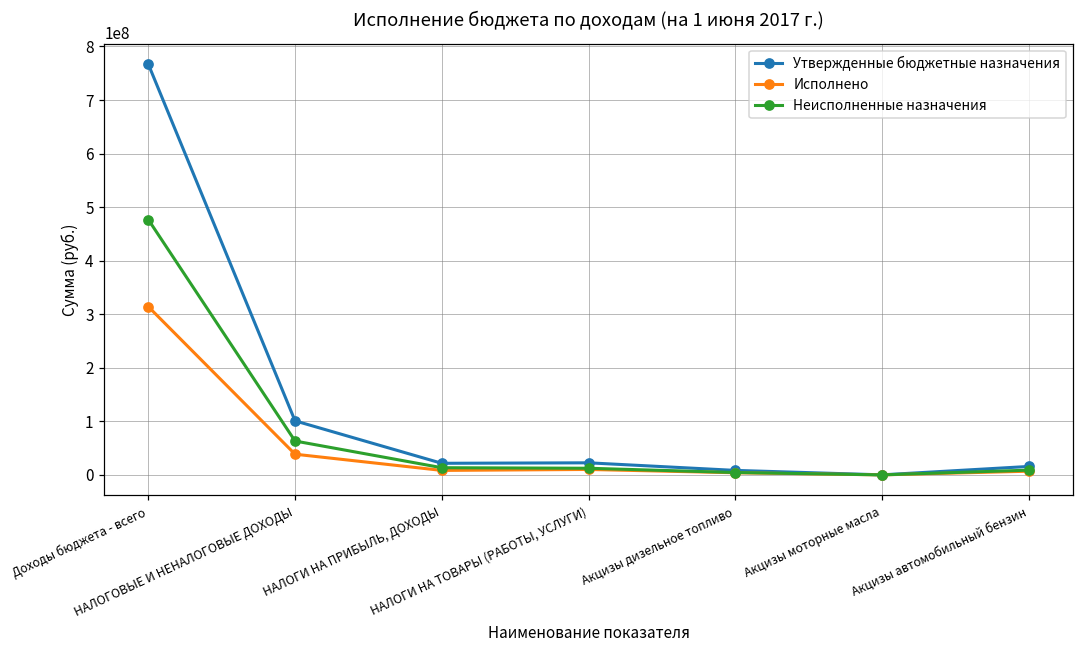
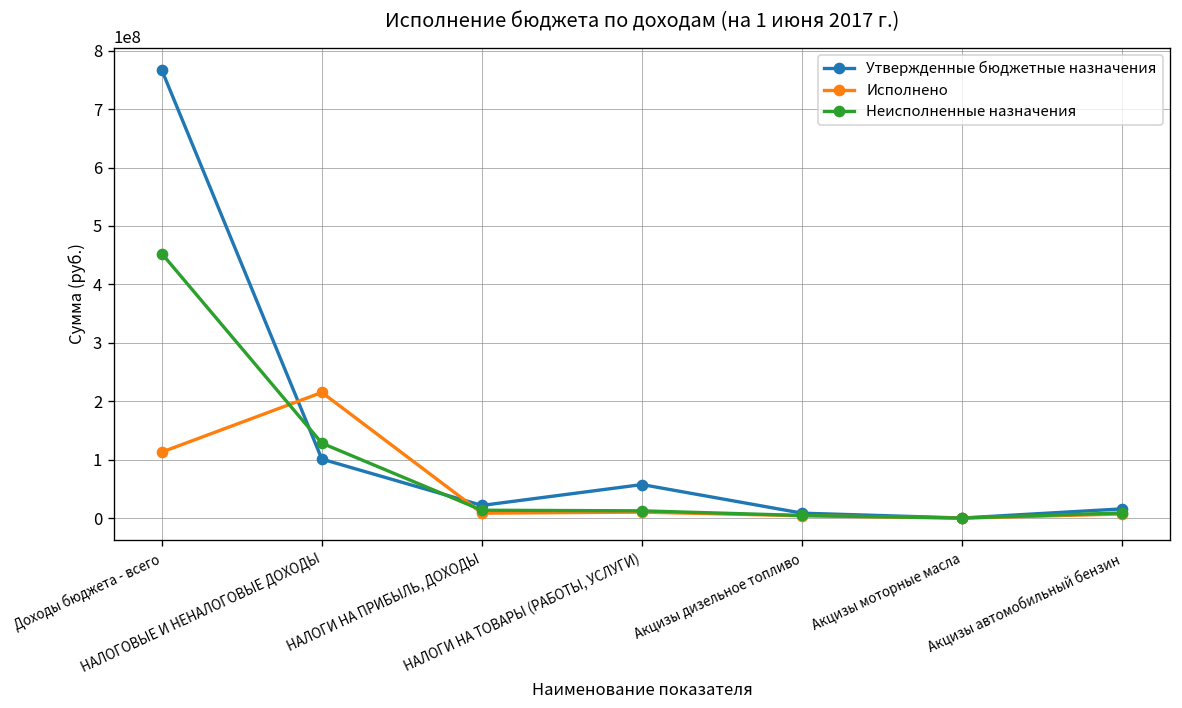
Исполнено, Доходы бюджета - всего: 310000000 -> 110000000
Неисполненные назначения, Доходы бюджета - всего: 480000000 -> 450000000
Исполнено, НАЛОГОВЫЕ И НЕНАЛОГОВЫЕ ДОХОДЫ: 40000000 -> 220000000
Неисполненные назначения, НАЛОГОВЫЕ И НЕНАЛОГОВЫЕ ДОХОДЫ: 60000000 -> 130000000
Утвержденные бюджетные назначения, НАЛОГИ НА ТОВАРЫ (РАБОТЫ, УСЛУГИ): 20000000 -> 60000000
